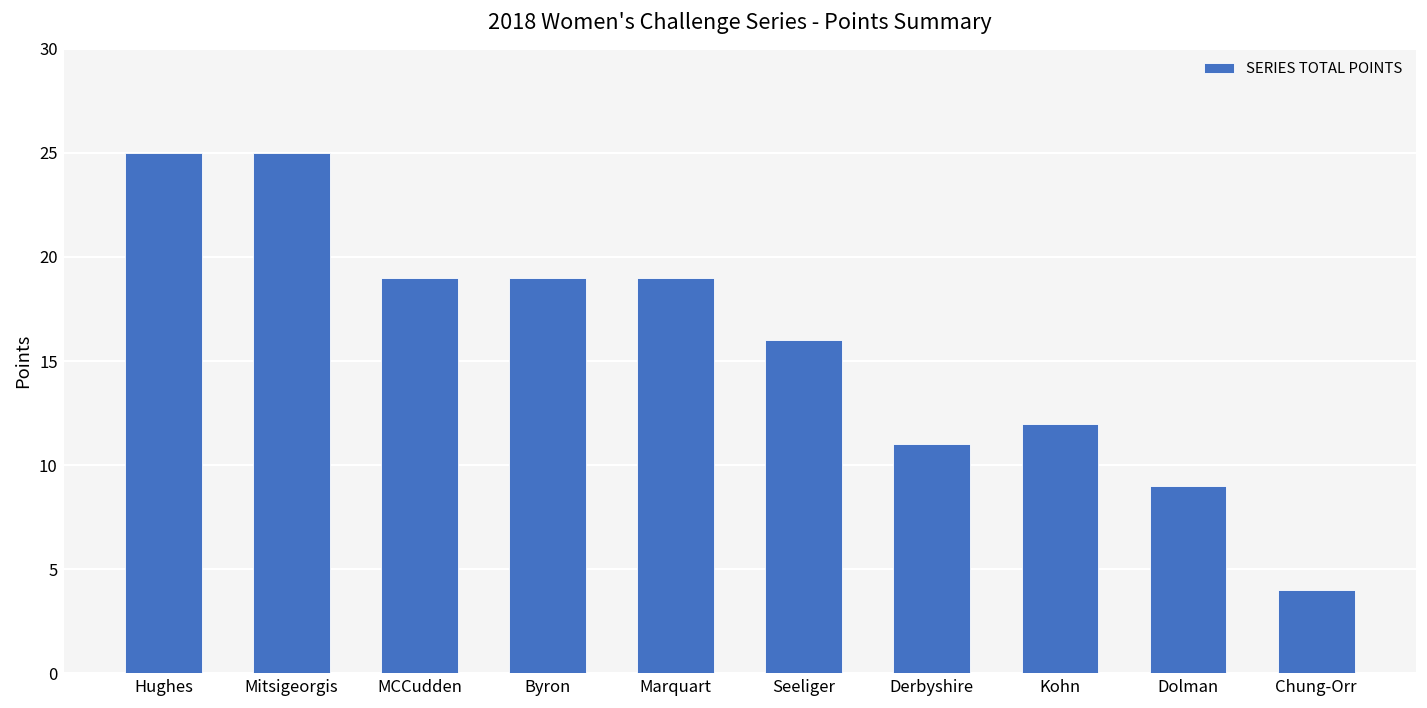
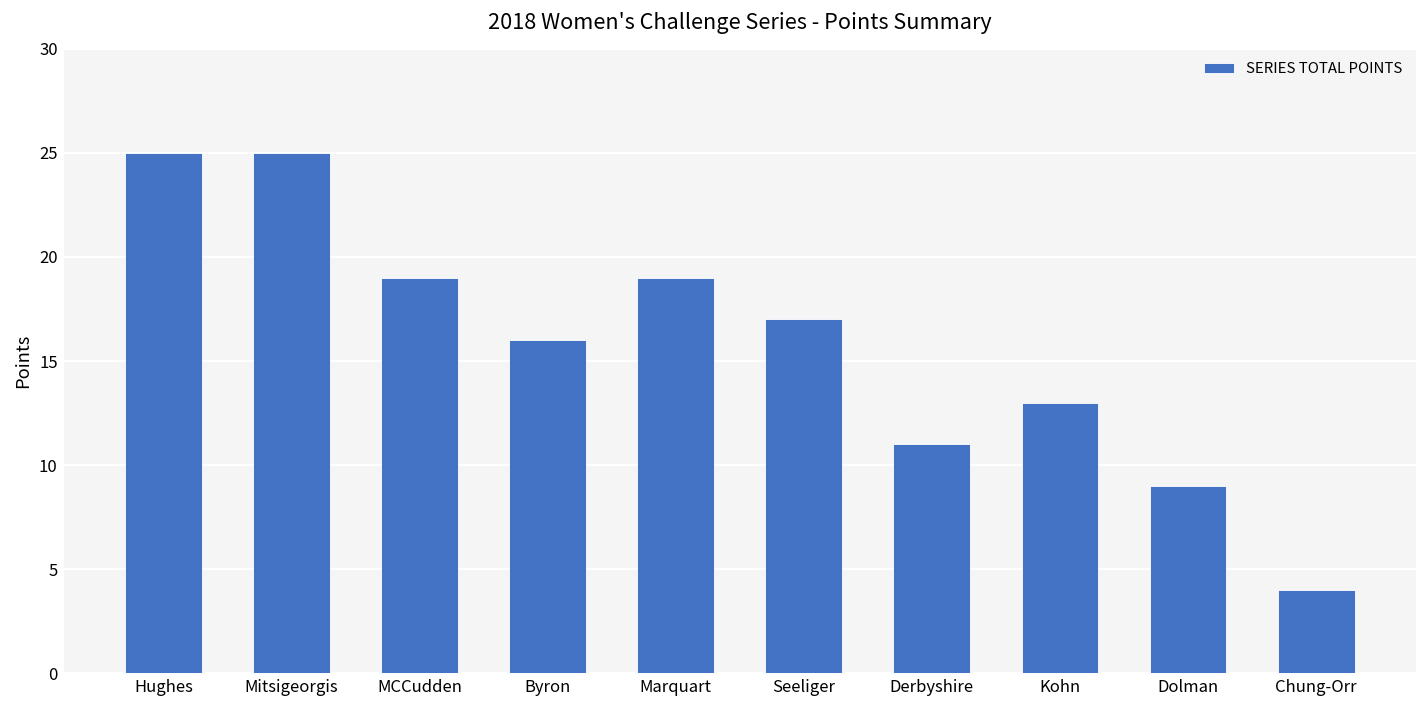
Byron: 19 -> 16
Seeliger: 16 -> 17
Kohn: 12 -> 13
